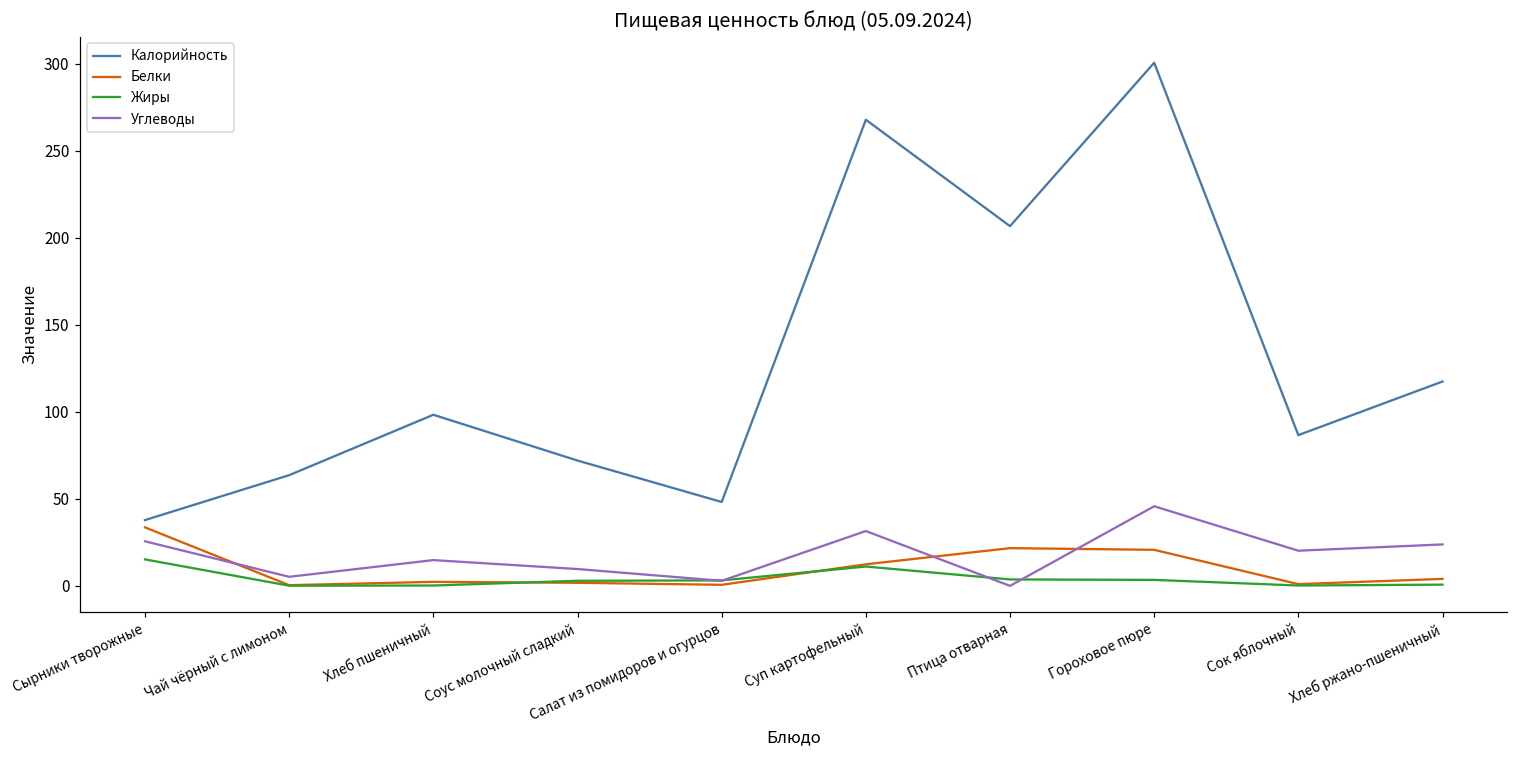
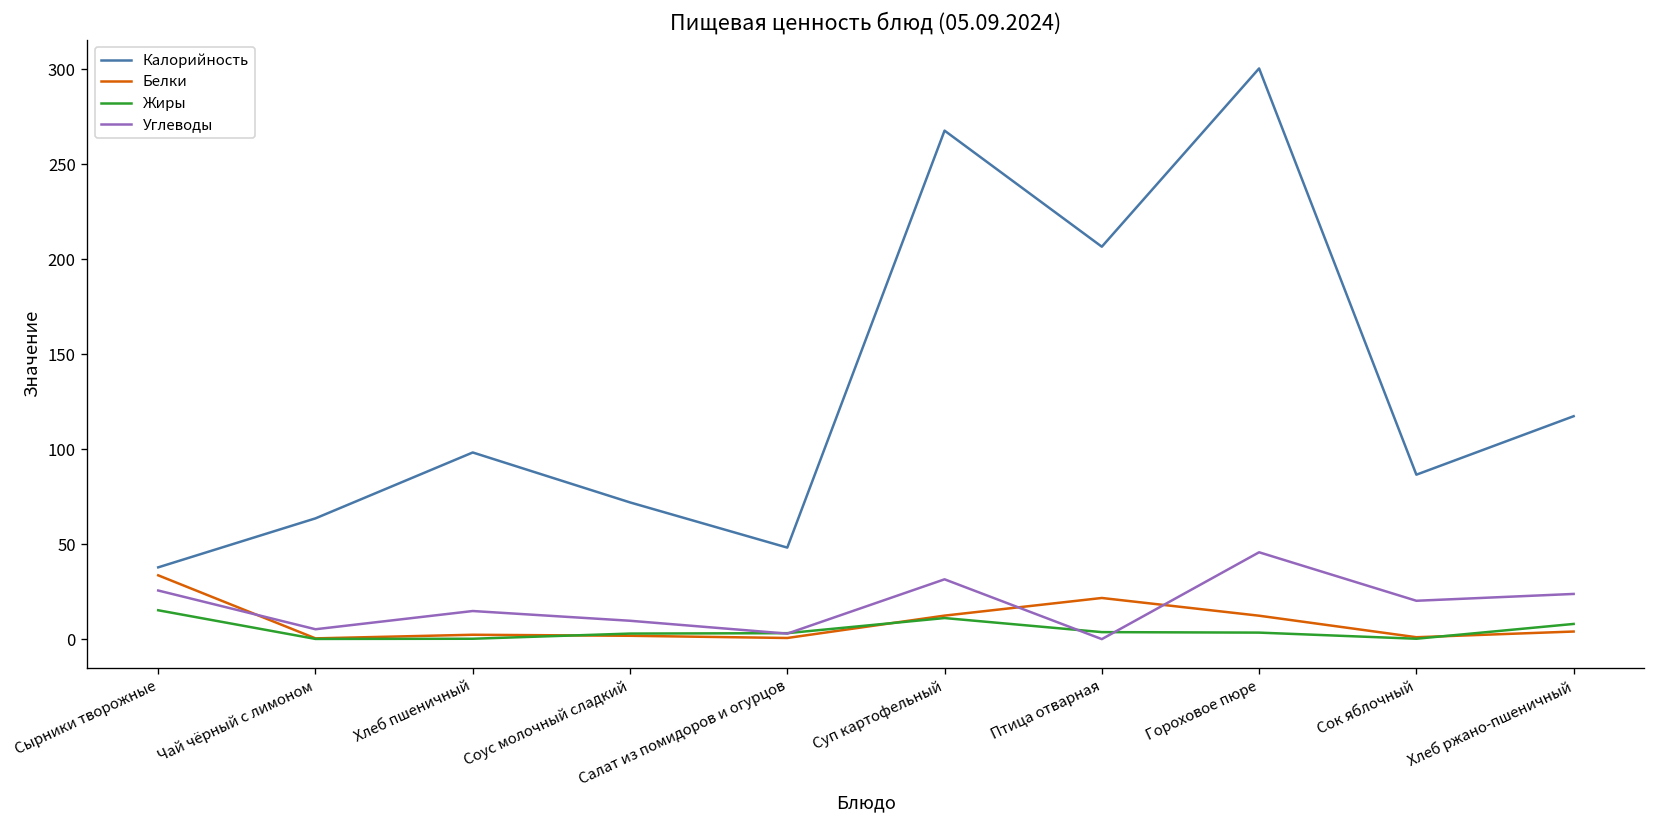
Белки, Гороховое пюре: 21 -> 12
Жиры, Хлеб ржано-пшеничный: 1 -> 8
